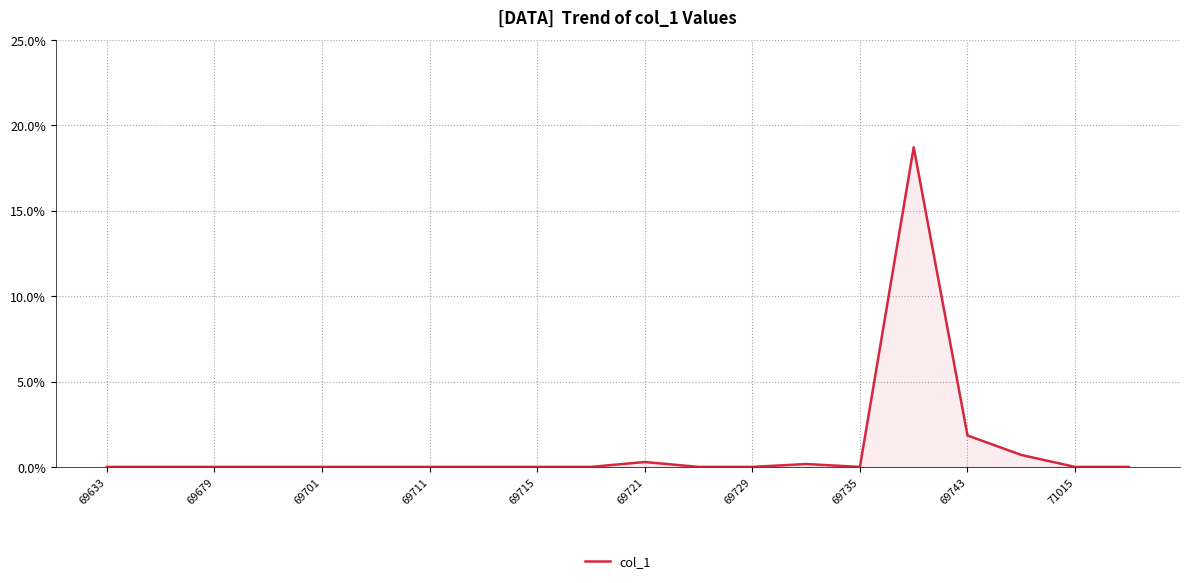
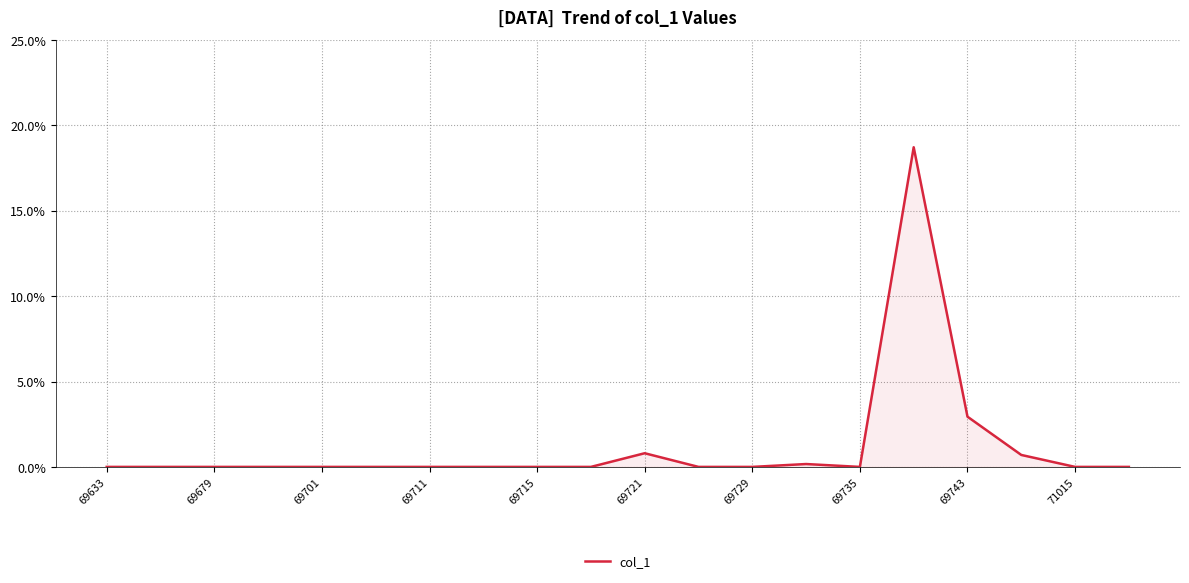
69721: 0.3% -> 0.8%
69743: 1.8% -> 2.9%
